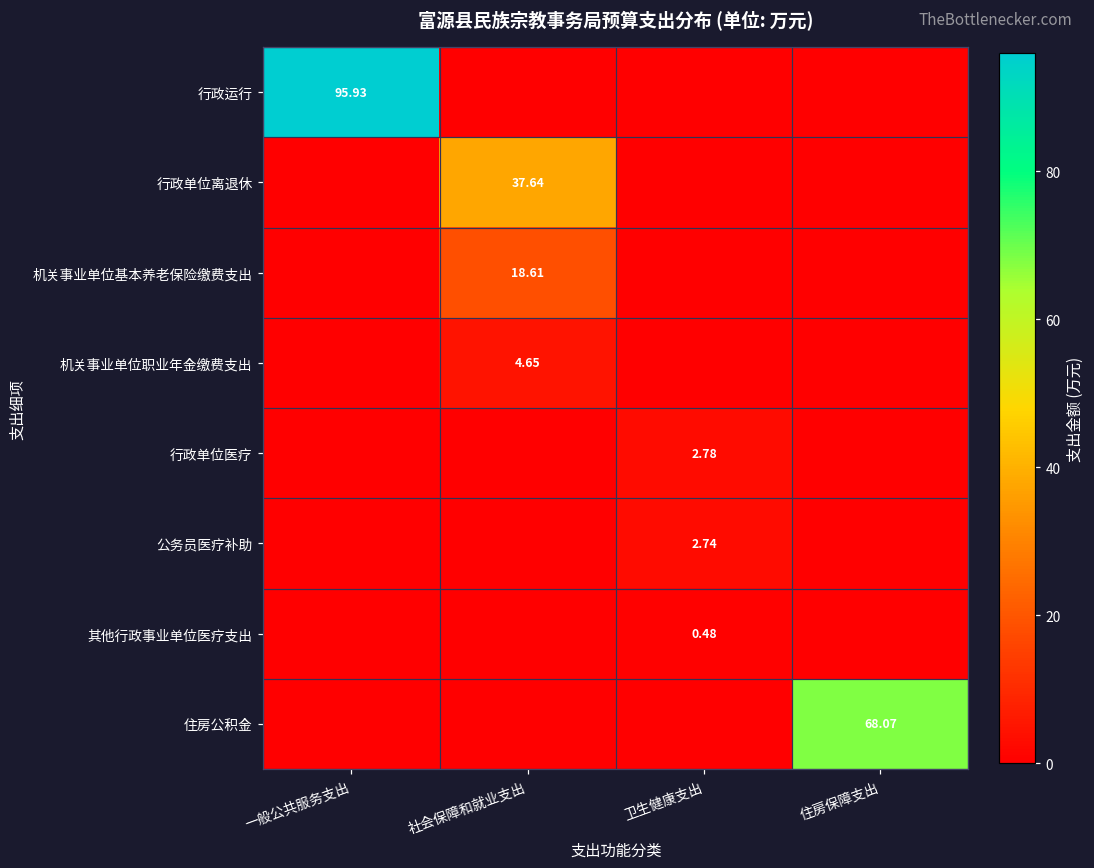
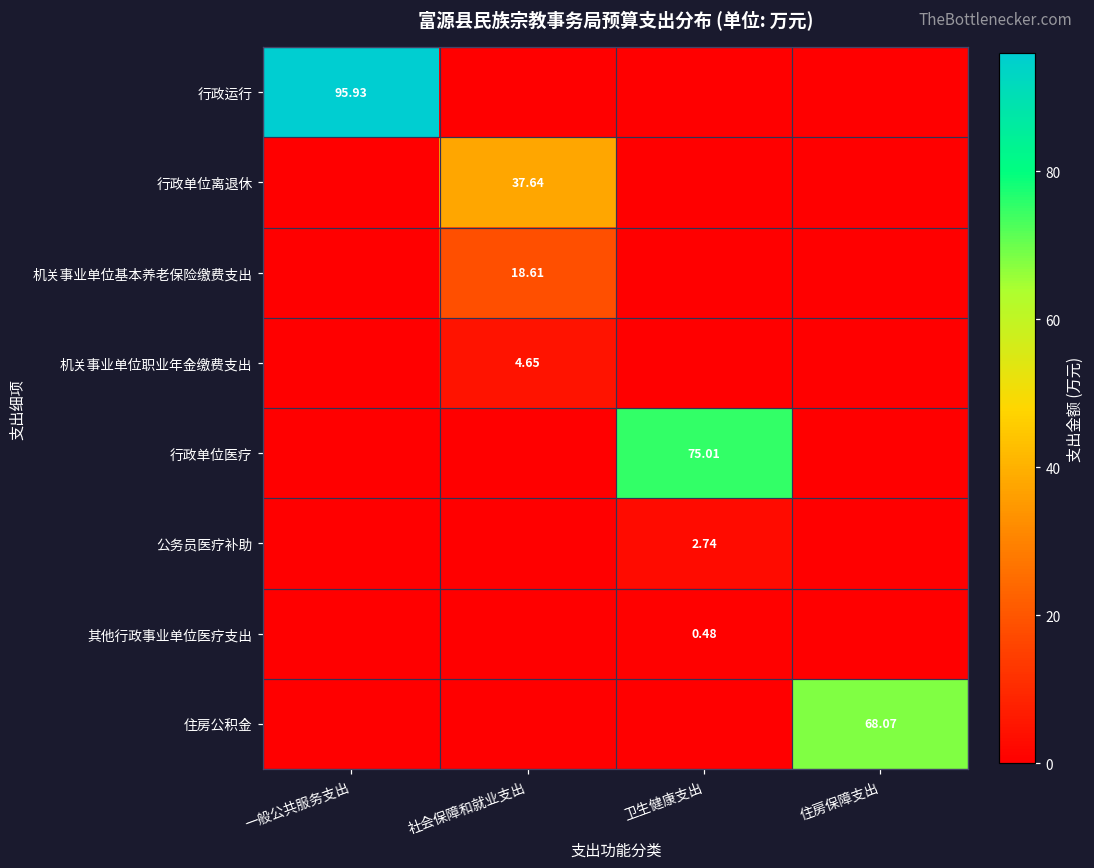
行政单位医疗, 卫生健康支出: 2.78 -> 75.01
